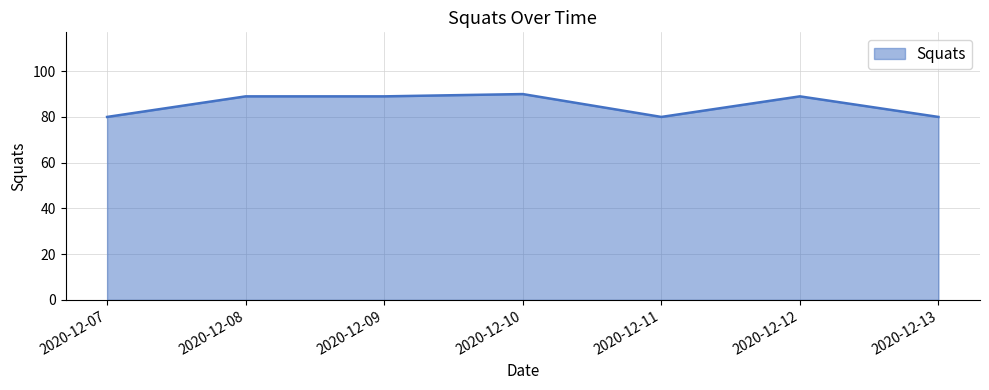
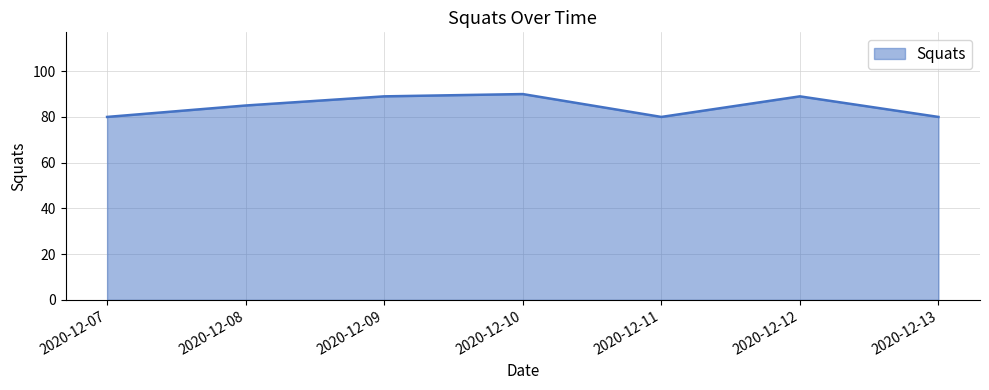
2020-12-08: 89 -> 85
